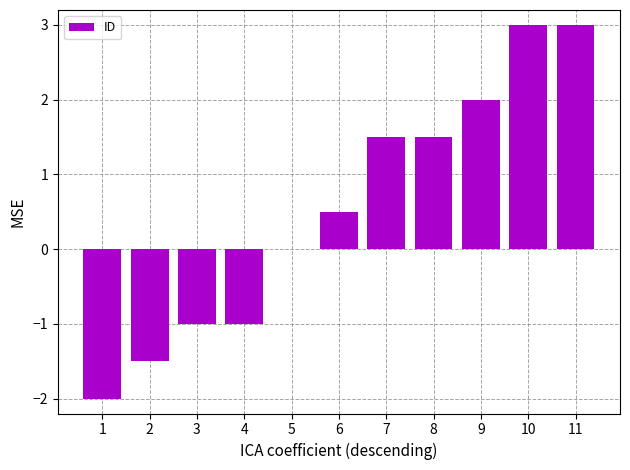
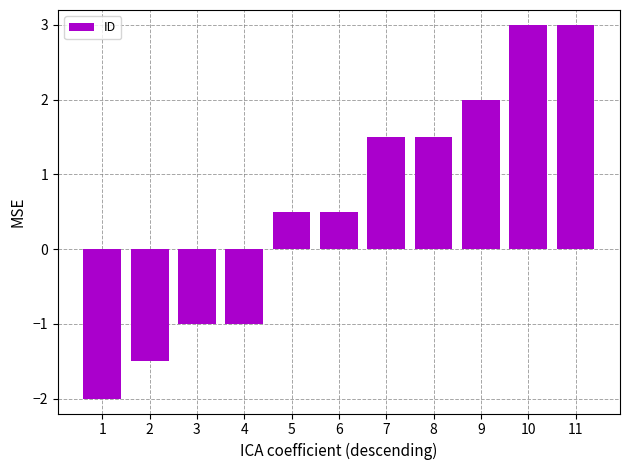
5: 0.0 -> 0.5
